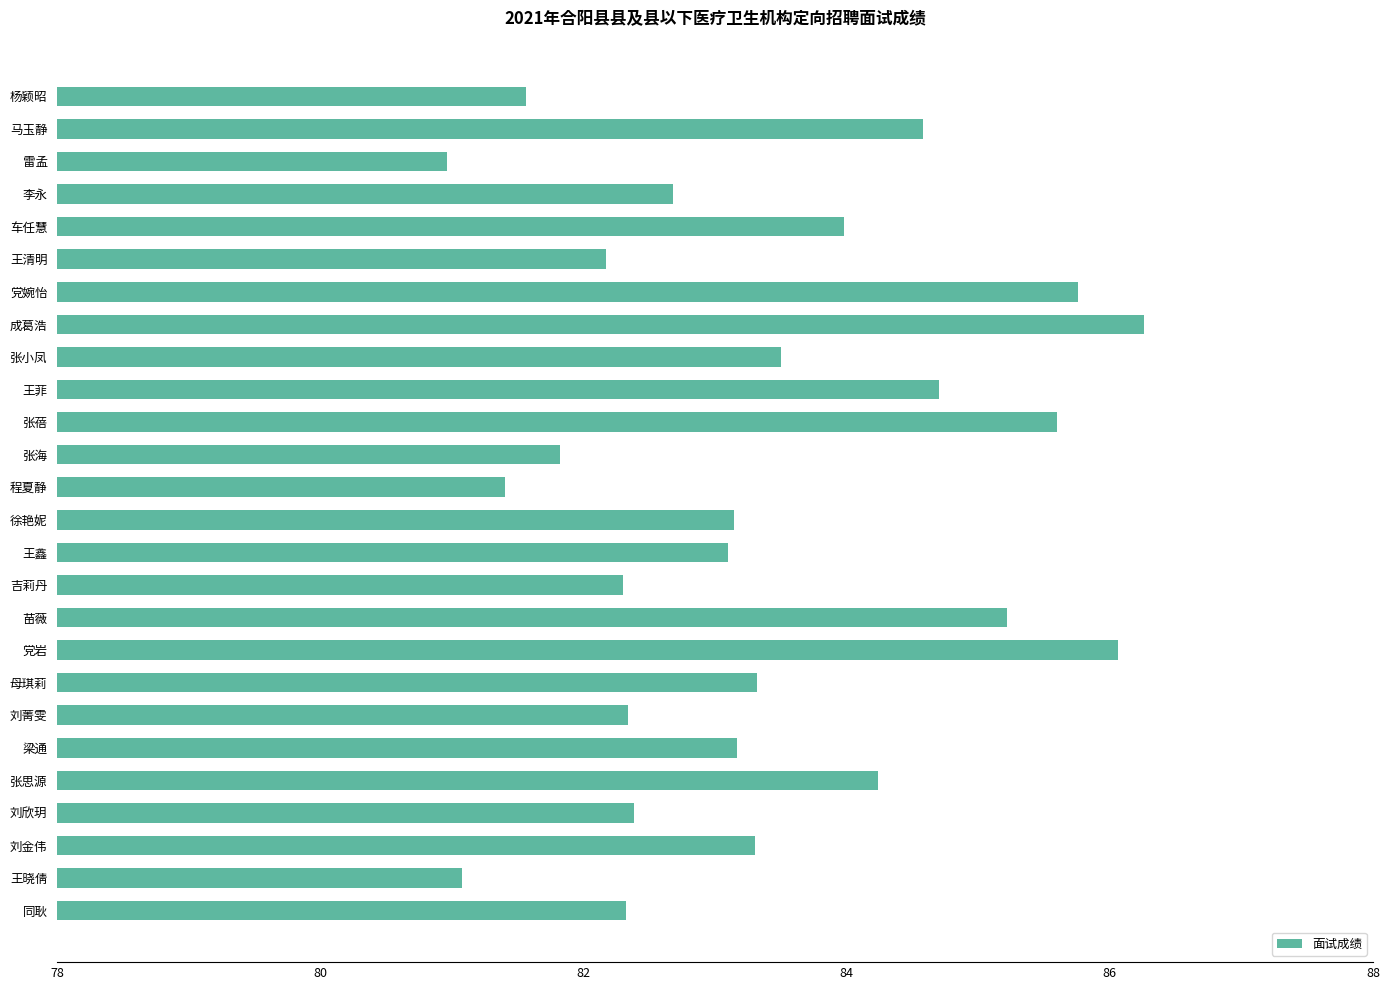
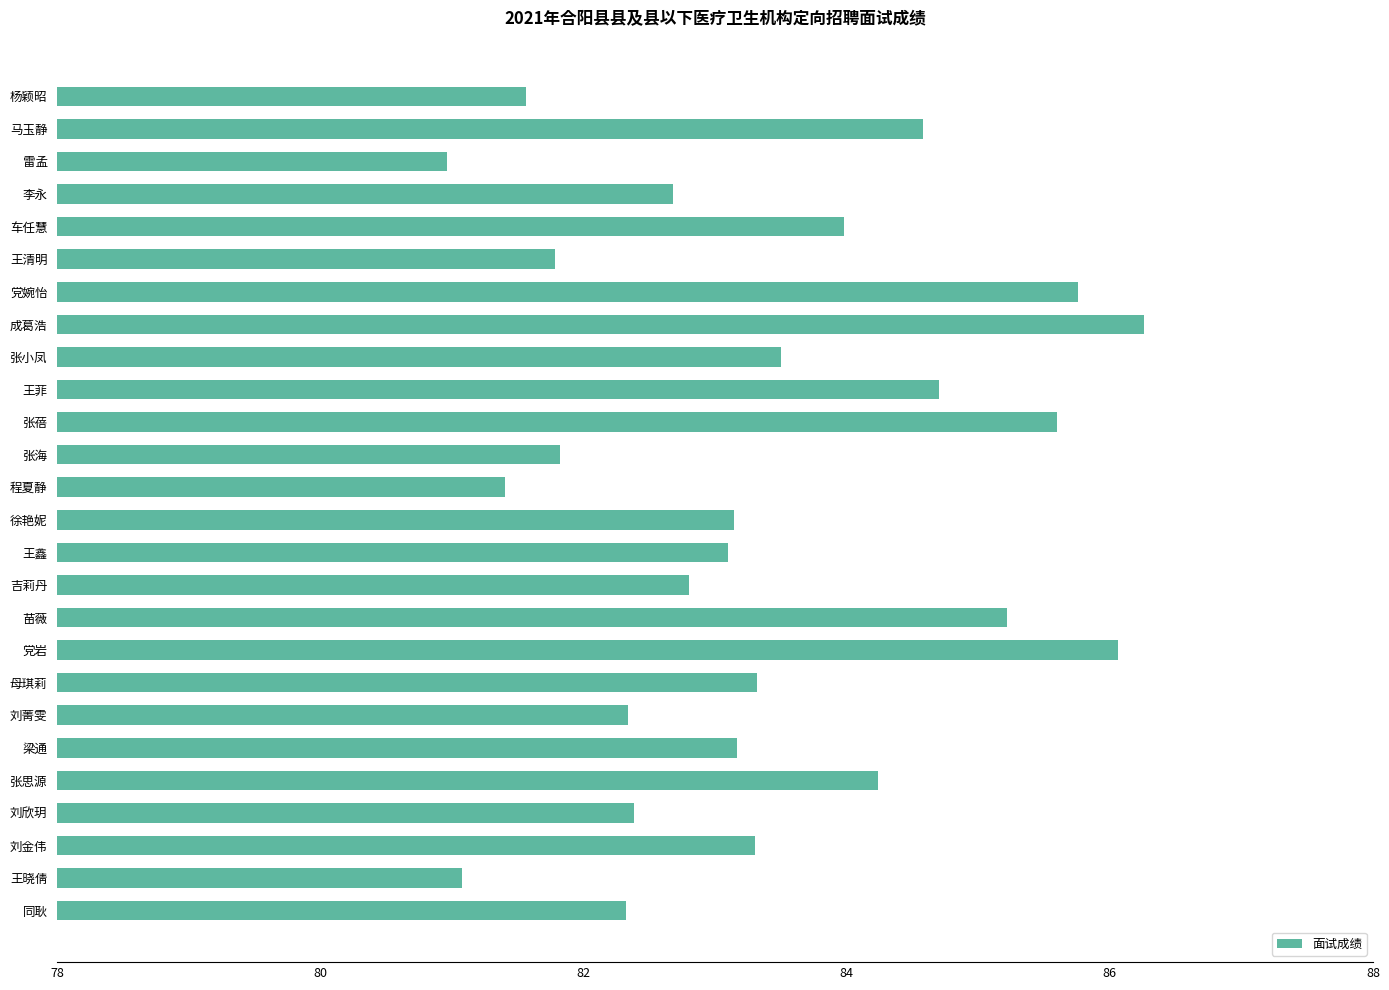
王清明: 82.17 -> 81.78
吉莉丹: 82.3 -> 82.8
